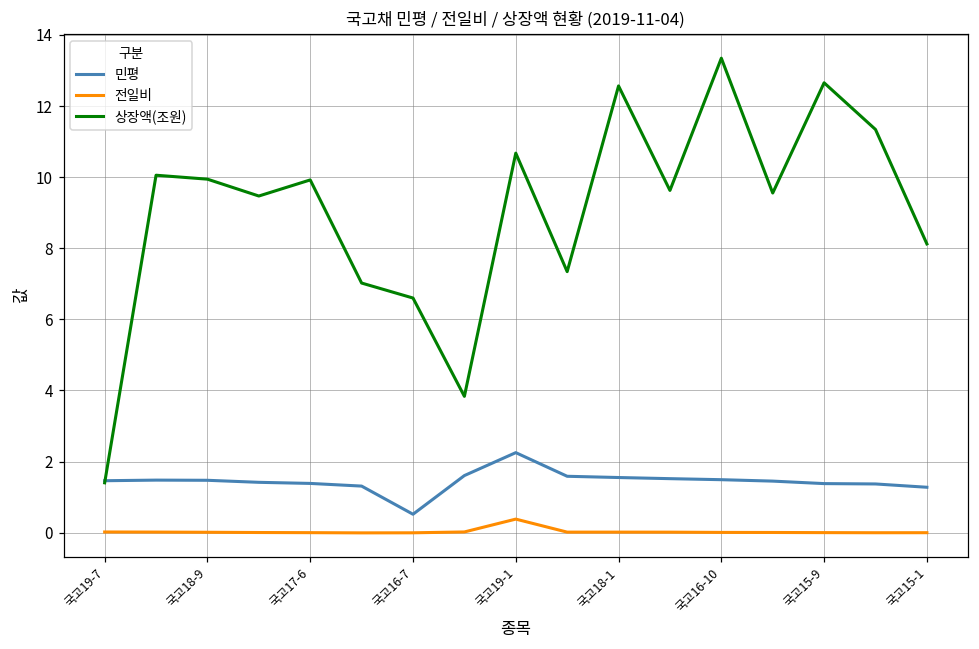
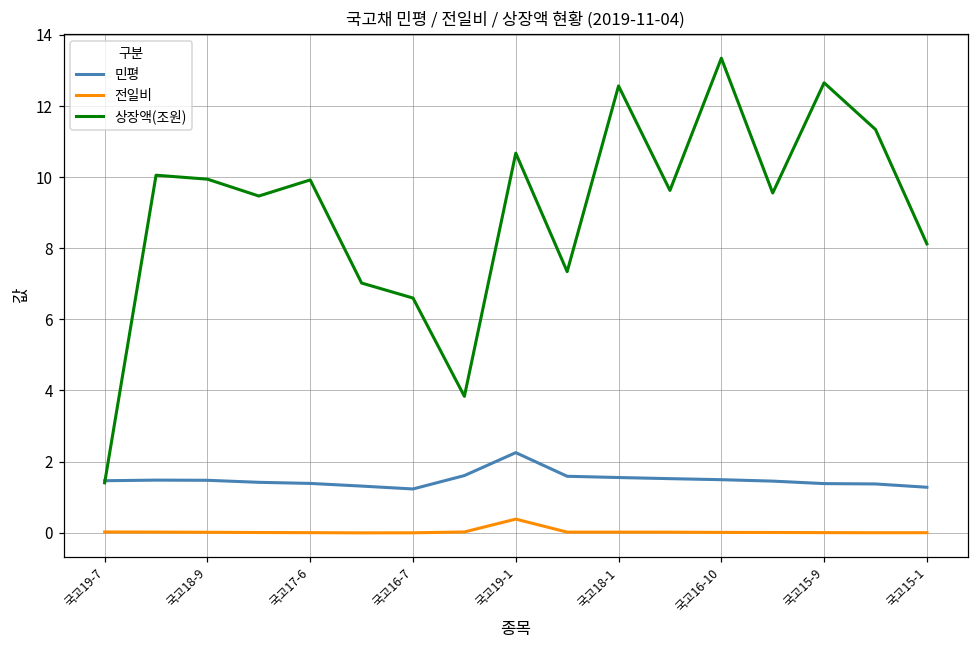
민평, 국고16-7: 0.5 -> 1.2
